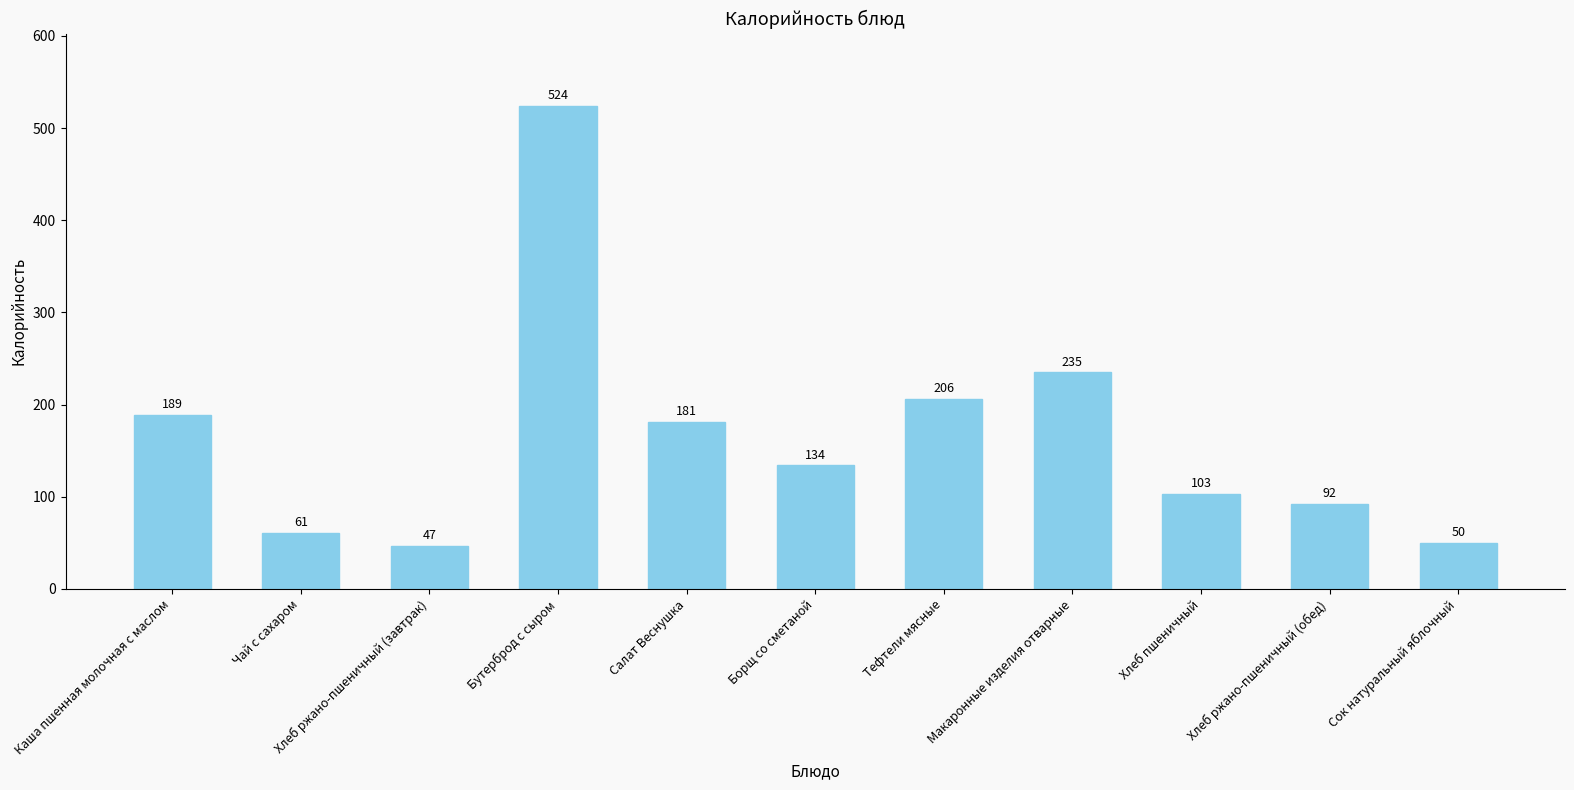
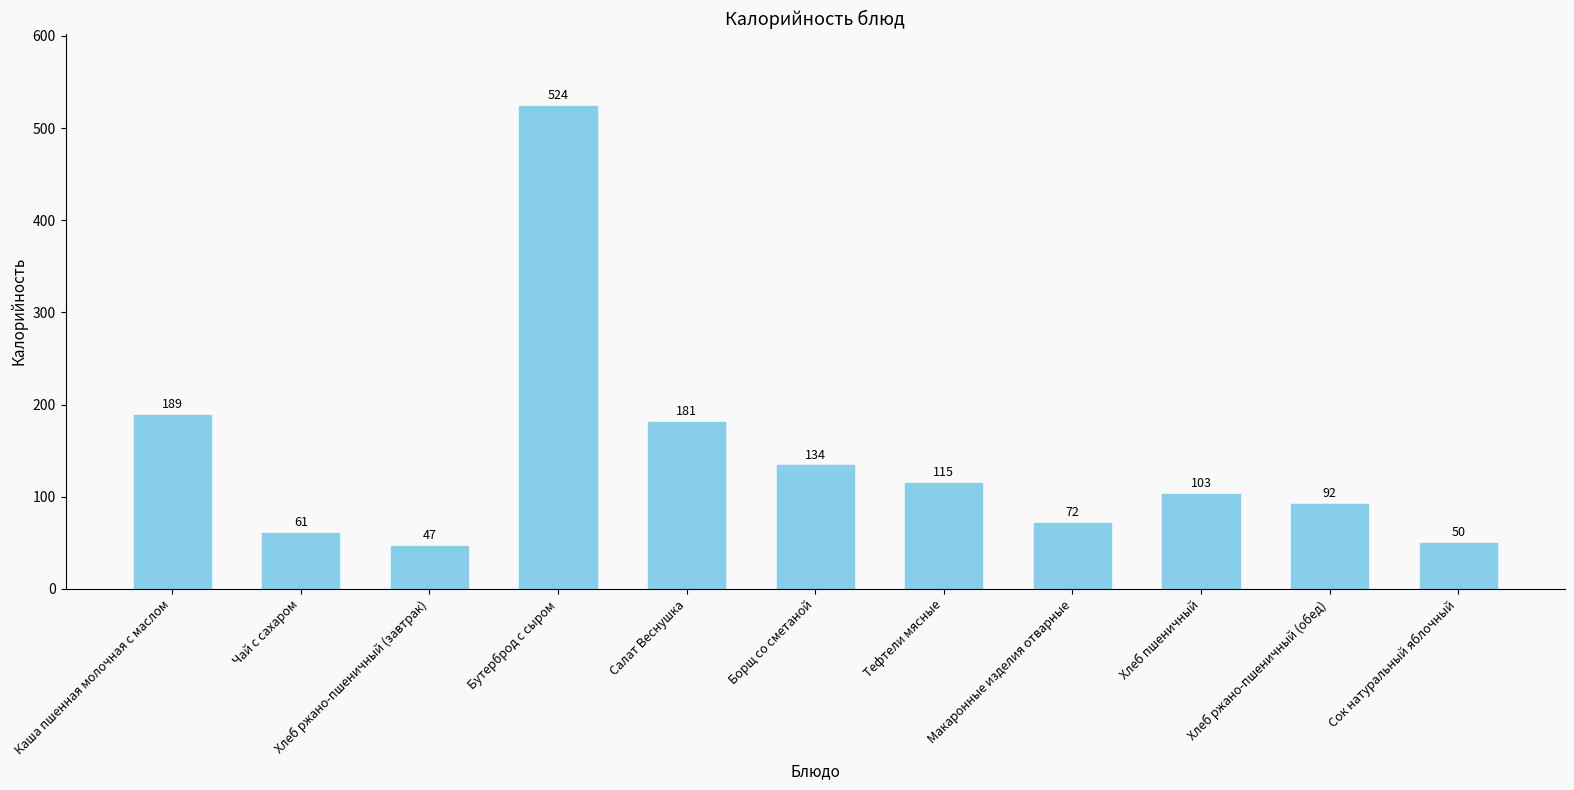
Тефтели мясные: 206 -> 115
Макаронные изделия отварные: 235 -> 72
